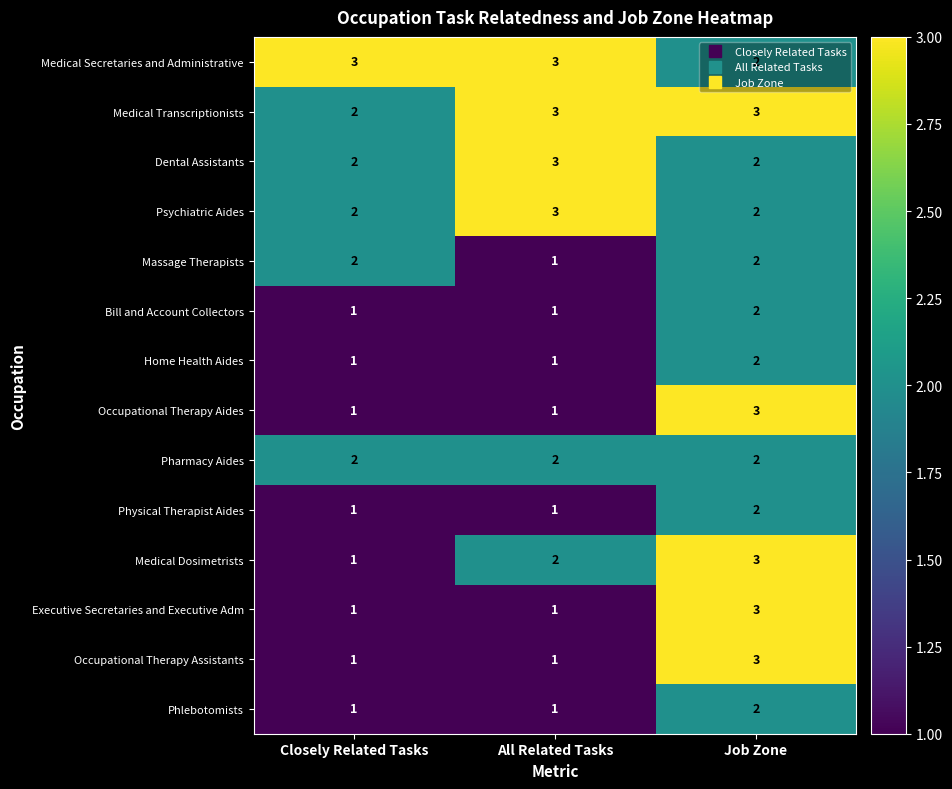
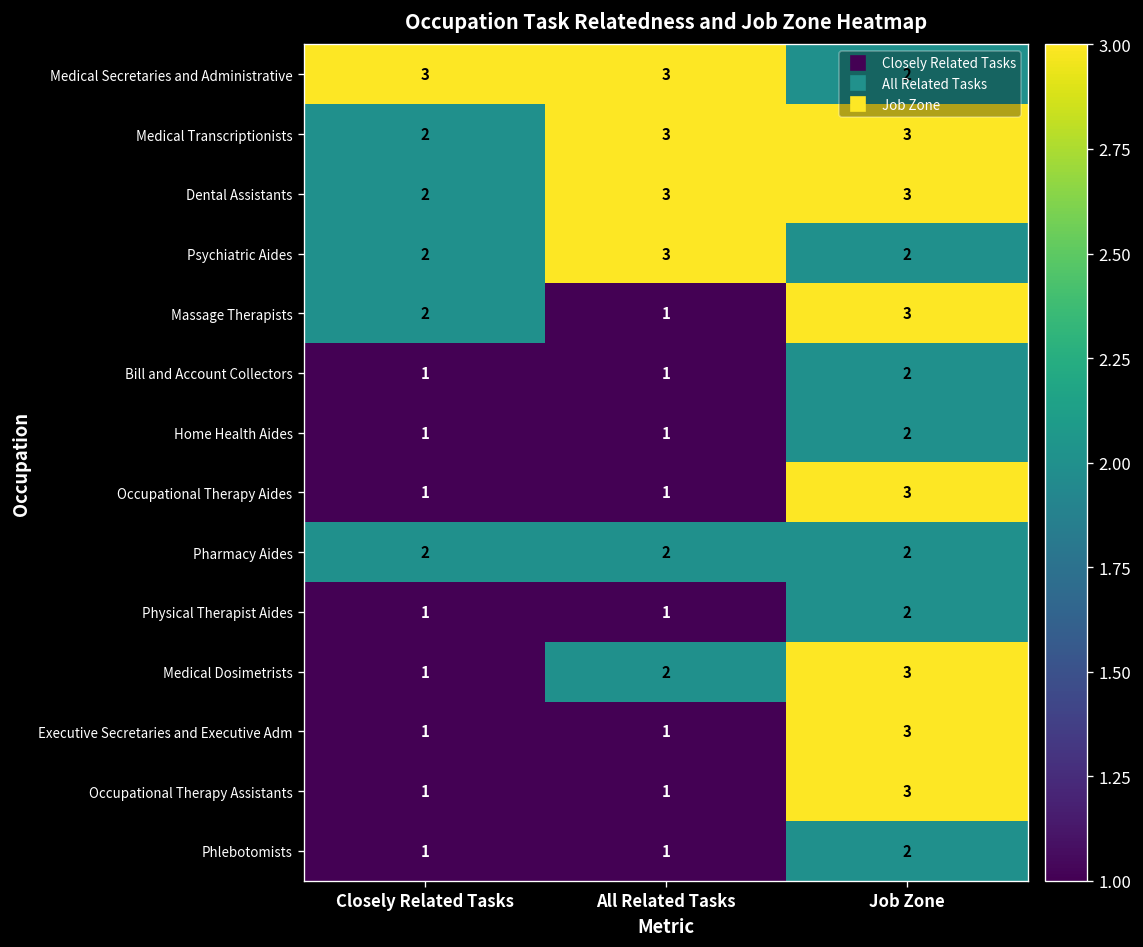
Dental Assistants, Job Zone: 2 -> 3
Massage Therapists, Job Zone: 2 -> 3
